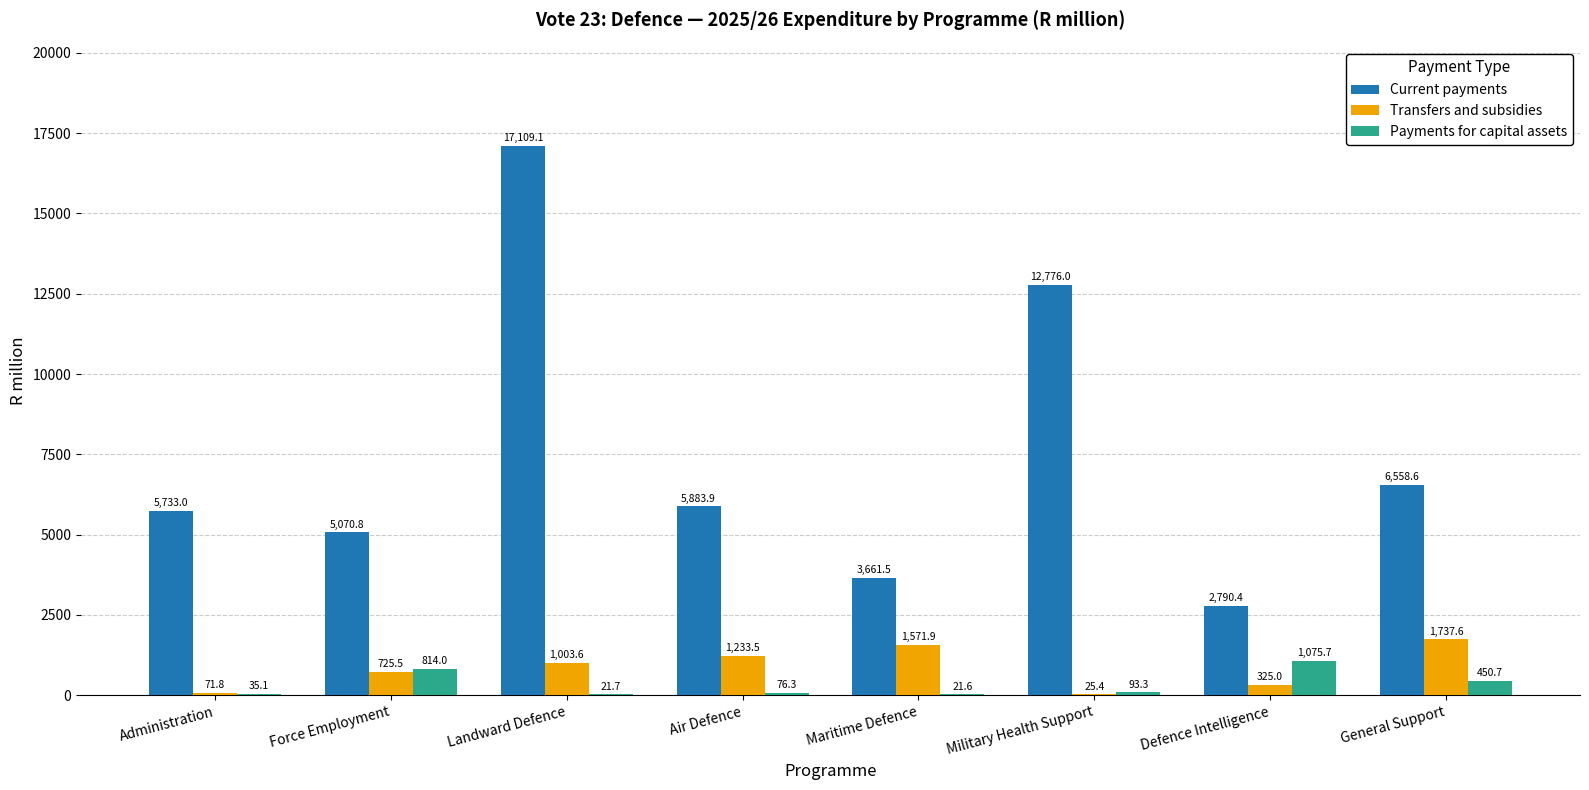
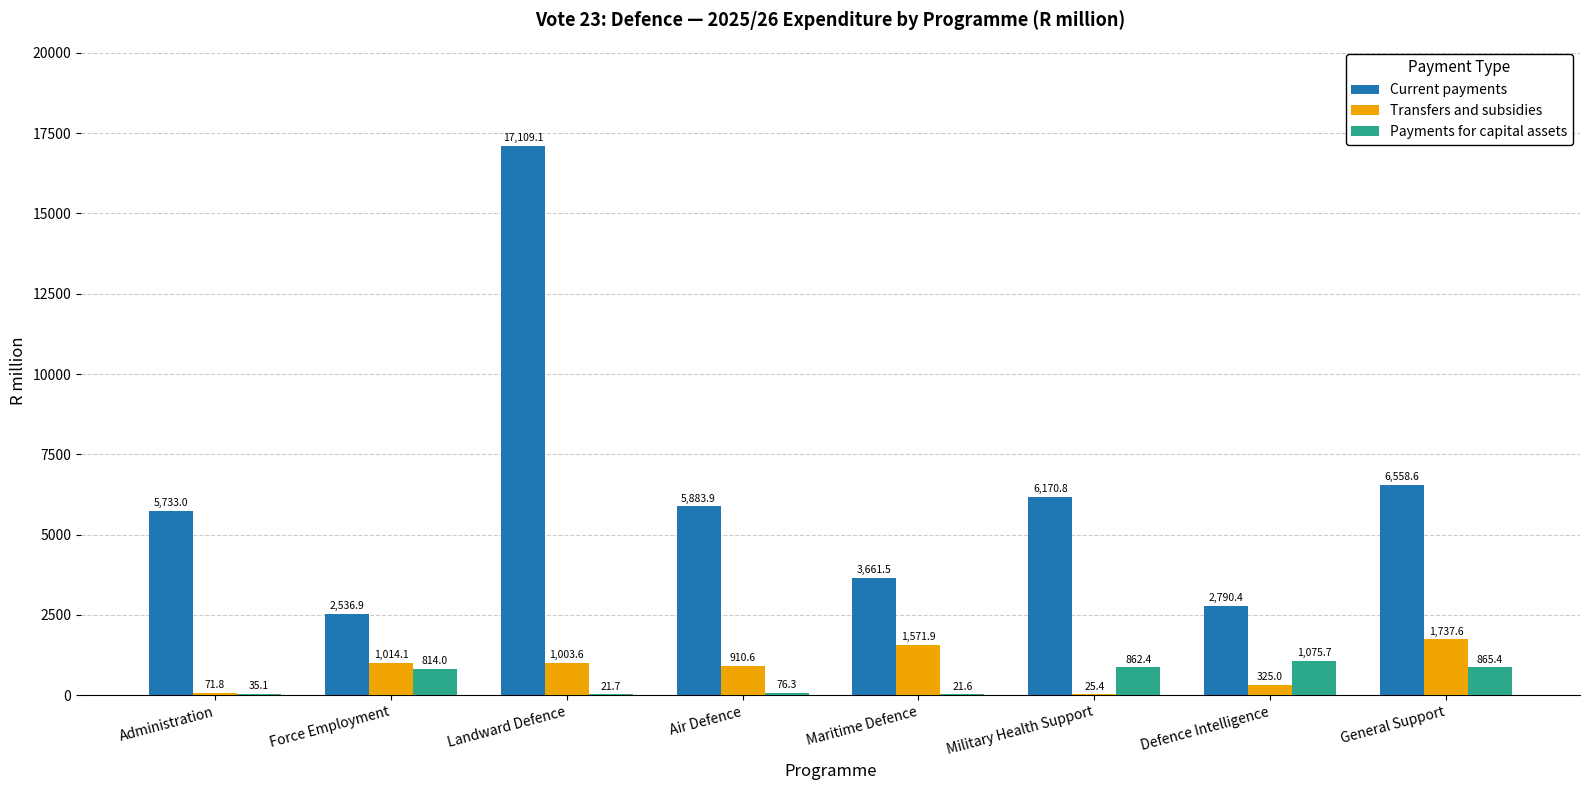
Current payments, Force Employment: 5,070.8 -> 2,536.9
Transfers and subsidies, Force Employment: 725.5 -> 1,014.1
Transfers and subsidies, Air Defence: 1,233.5 -> 910.6
Current payments, Military Health Support: 12,776.0 -> 6,170.8
Payments for capital assets, Military Health Support: 93.3 -> 862.4
Payments for capital assets, General Support: 450.7 -> 865.4
